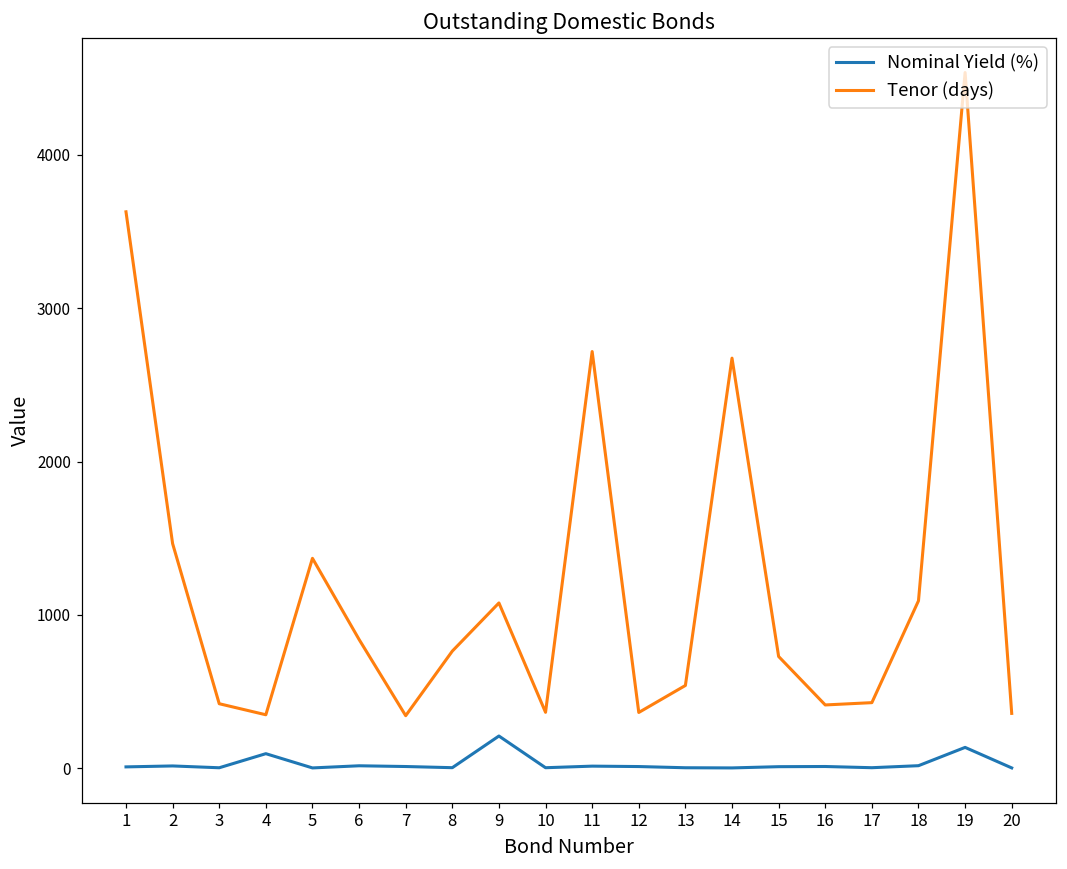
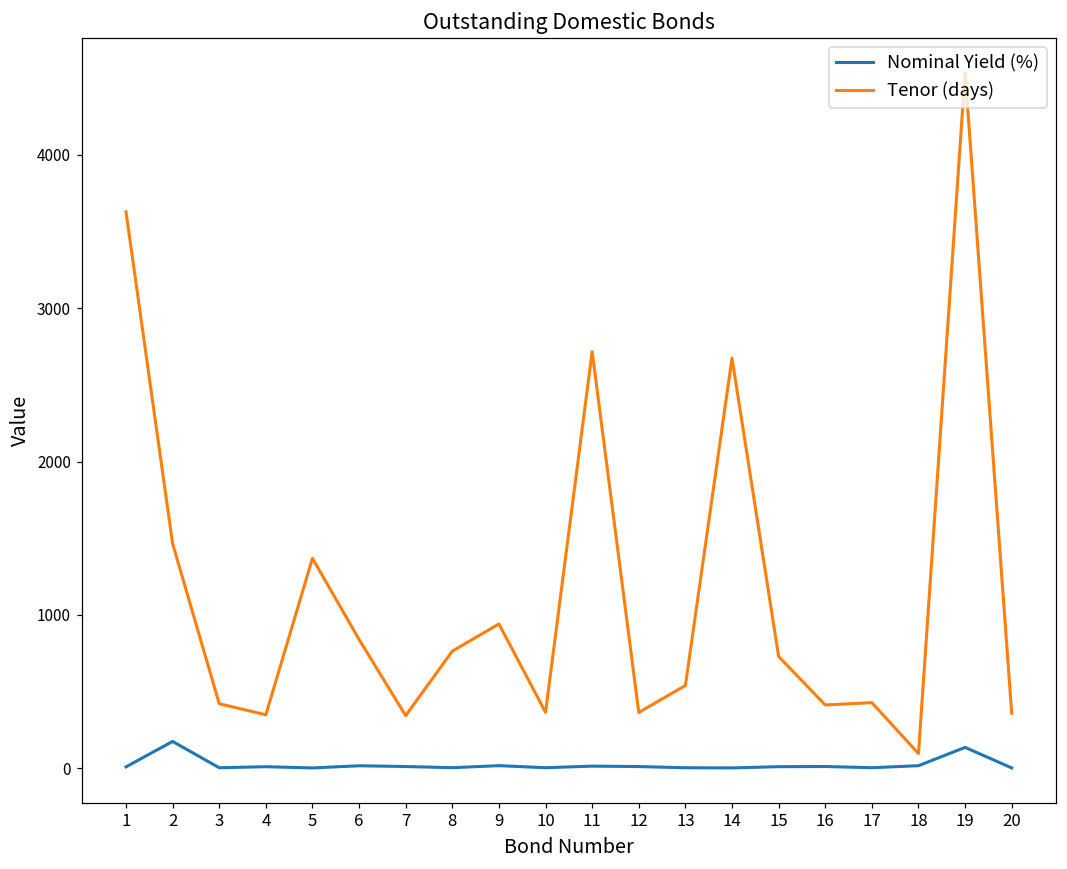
Nominal Yield (%), 2: 20 -> 180
Nominal Yield (%), 4: 100 -> 10
Nominal Yield (%), 9: 210 -> 20
Tenor (days), 9: 1080 -> 940
Tenor (days), 18: 1090 -> 100
